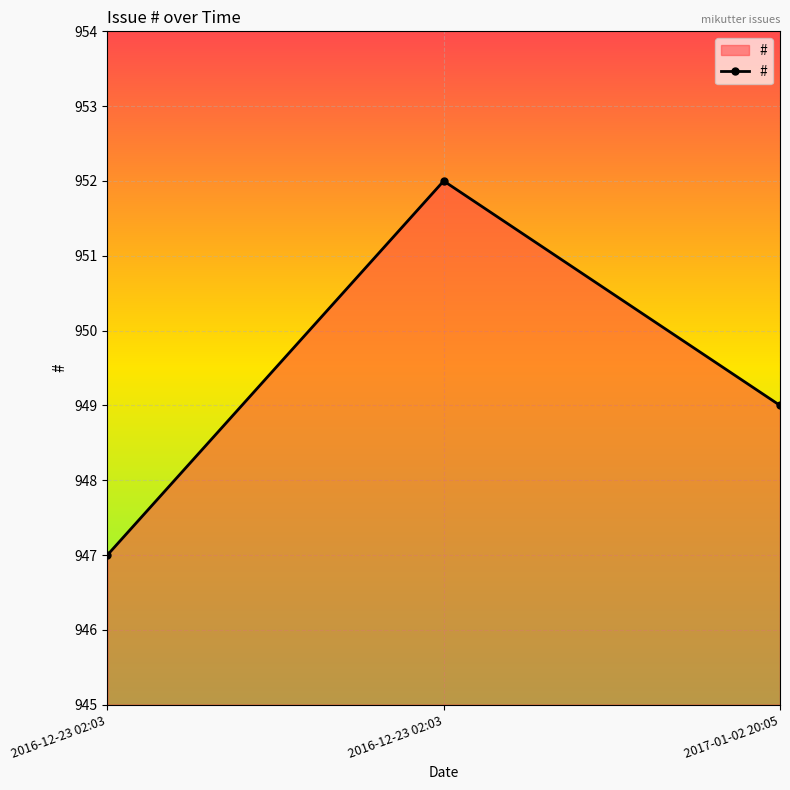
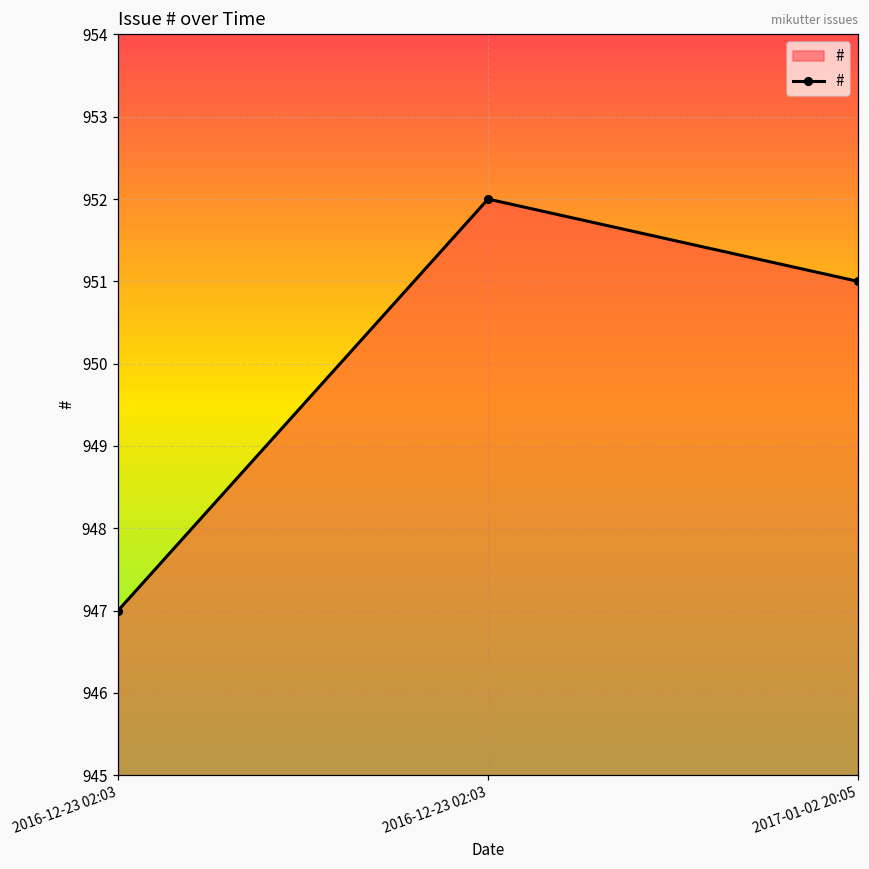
2017-01-02 20:05: 949 -> 951
